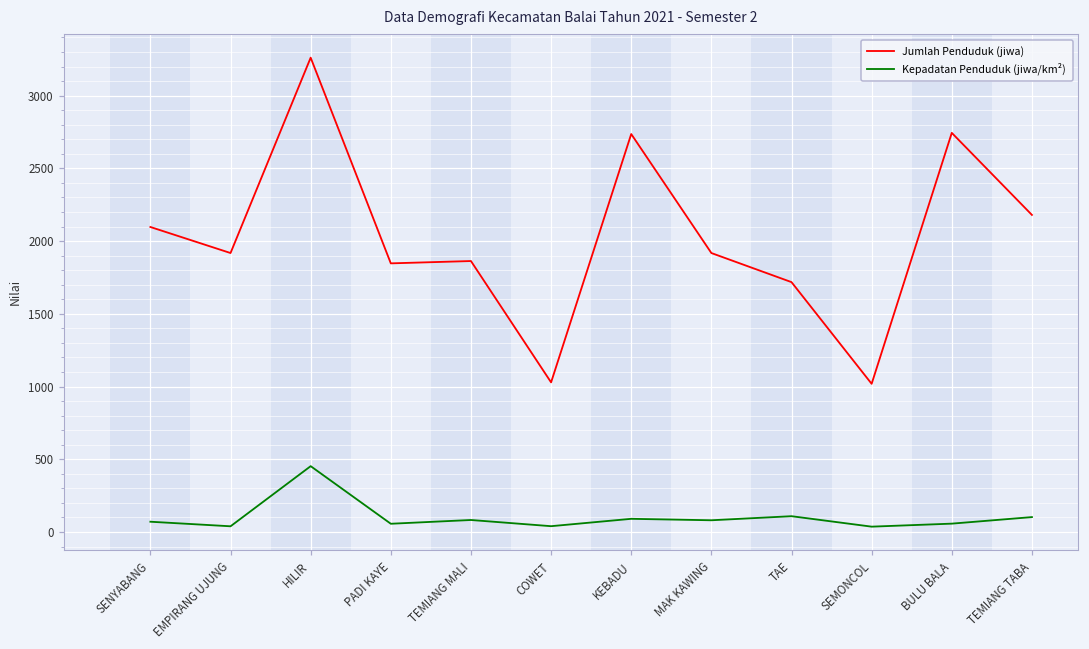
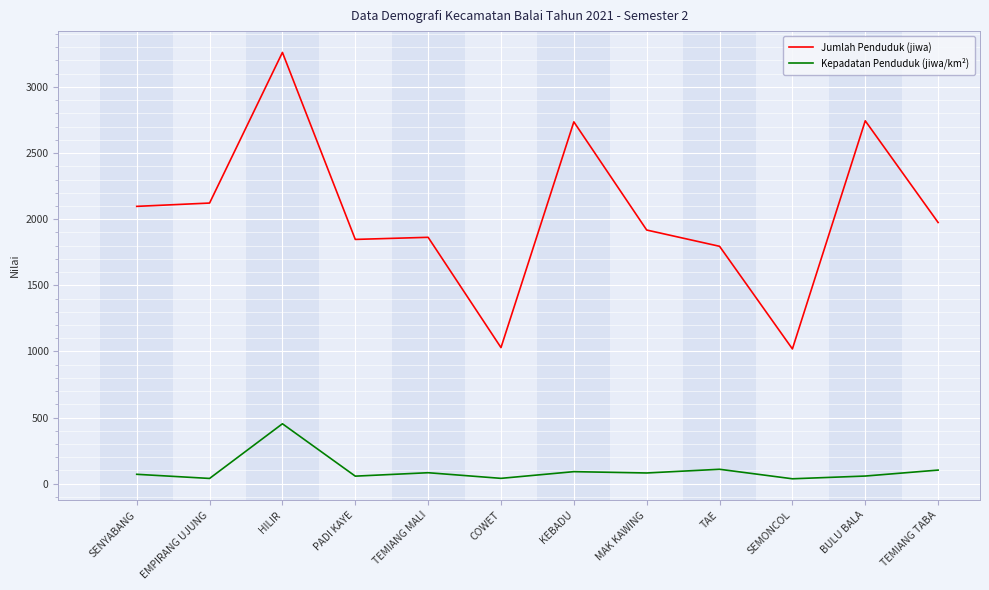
Jumlah Penduduk (jiwa), EMPIRANG UJUNG: 1920 -> 2120
Jumlah Penduduk (jiwa), TAE: 1720 -> 1800
Jumlah Penduduk (jiwa), TEMIANG TABA: 2180 -> 1980
